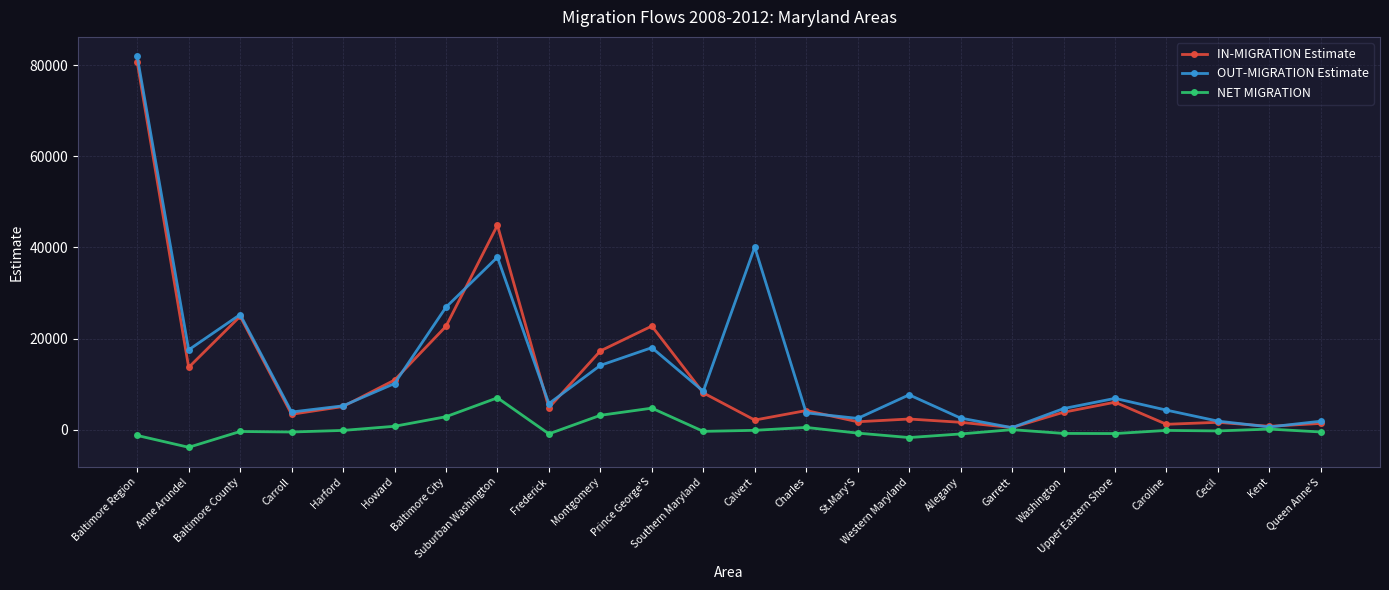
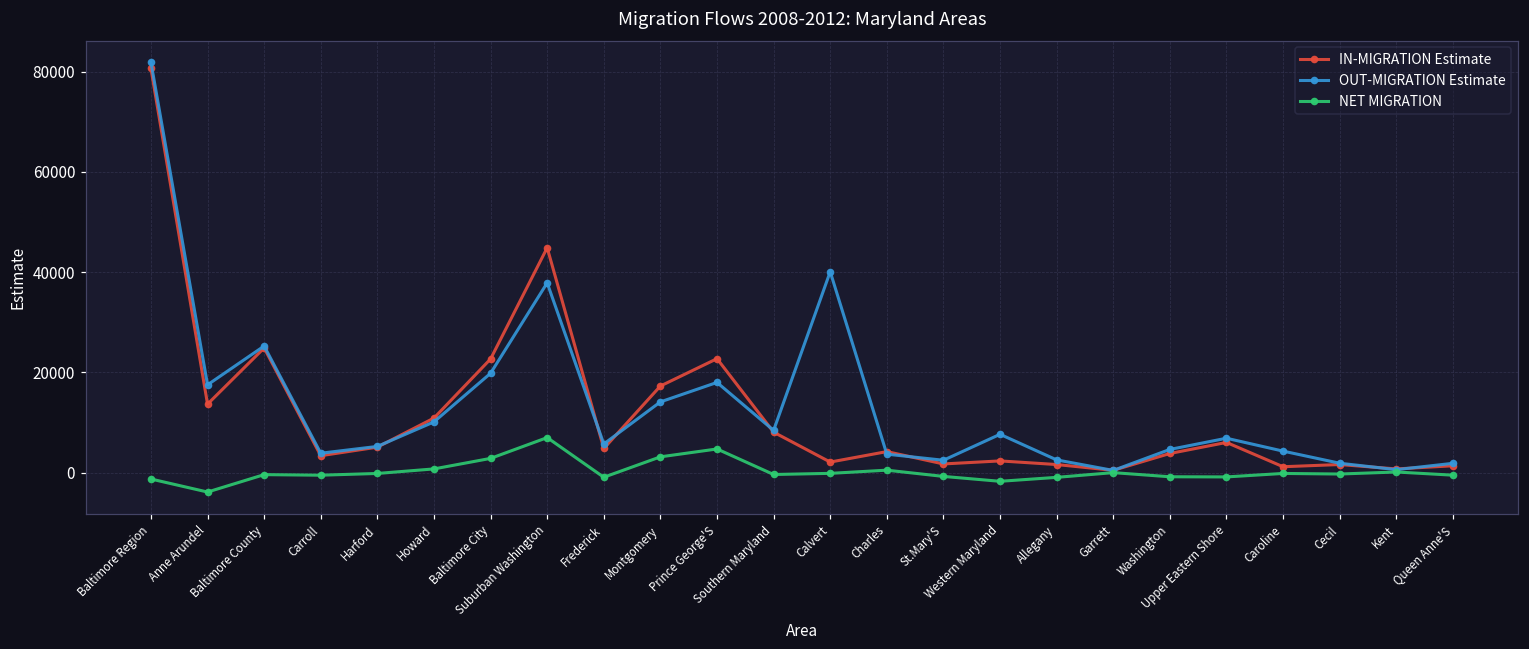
OUT-MIGRATION Estimate, Baltimore City: 27000 -> 20000
